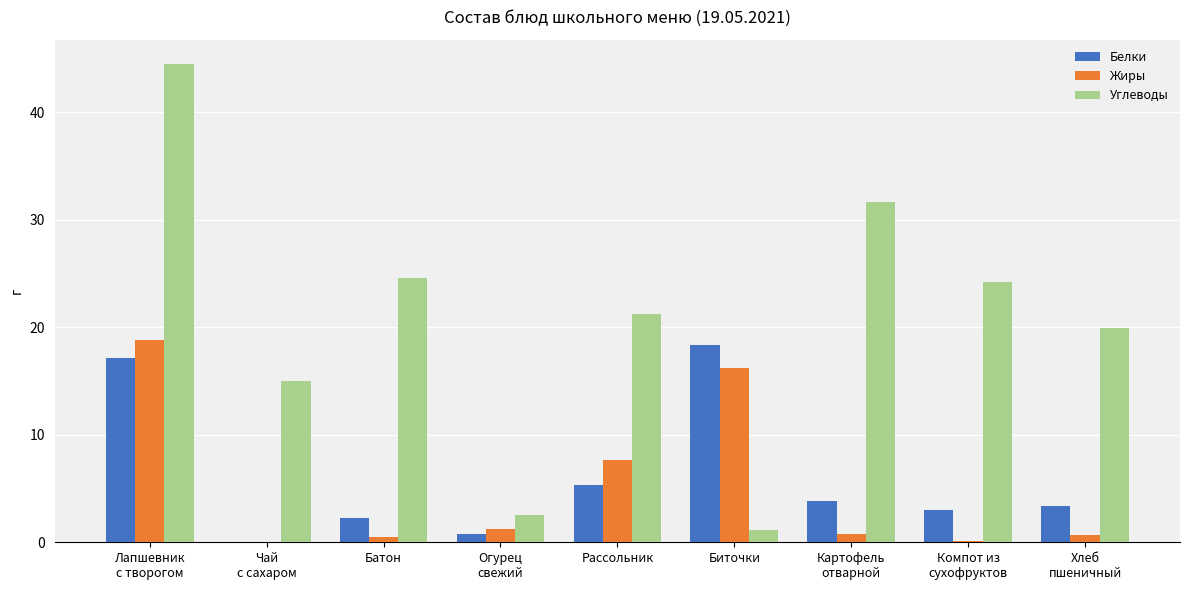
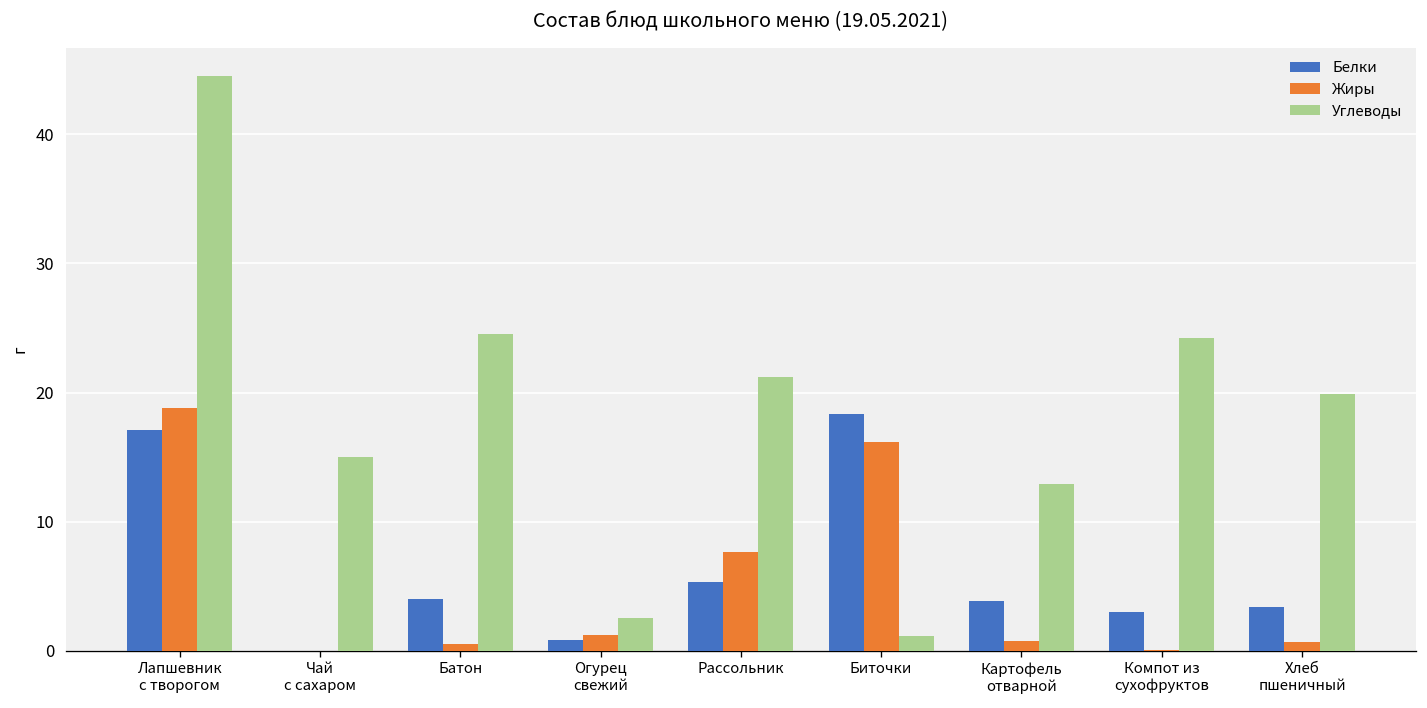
Белки, Батон: 2.3 -> 4.0
Углеводы, Картофель отварной: 31.6 -> 12.9
